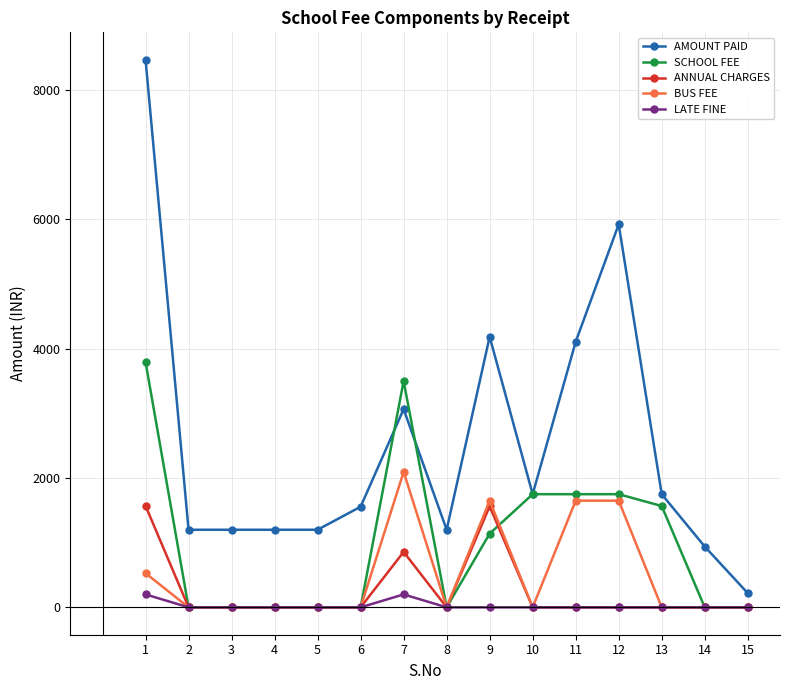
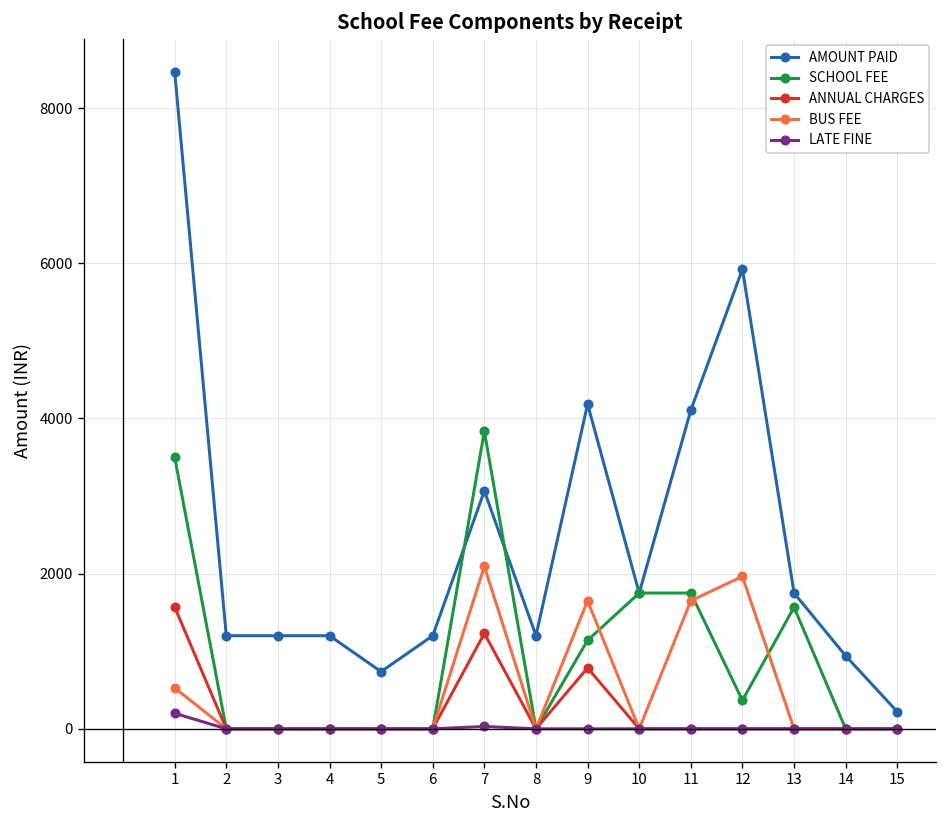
SCHOOL FEE, 1: 3800 -> 3500
AMOUNT PAID, 5: 1200 -> 700
AMOUNT PAID, 6: 1600 -> 1200
SCHOOL FEE, 7: 3500 -> 3800
ANNUAL CHARGES, 7: 900 -> 1200
LATE FINE, 7: 200 -> 0
ANNUAL CHARGES, 9: 1600 -> 800
SCHOOL FEE, 12: 1800 -> 400
BUS FEE, 12: 1700 -> 2000
